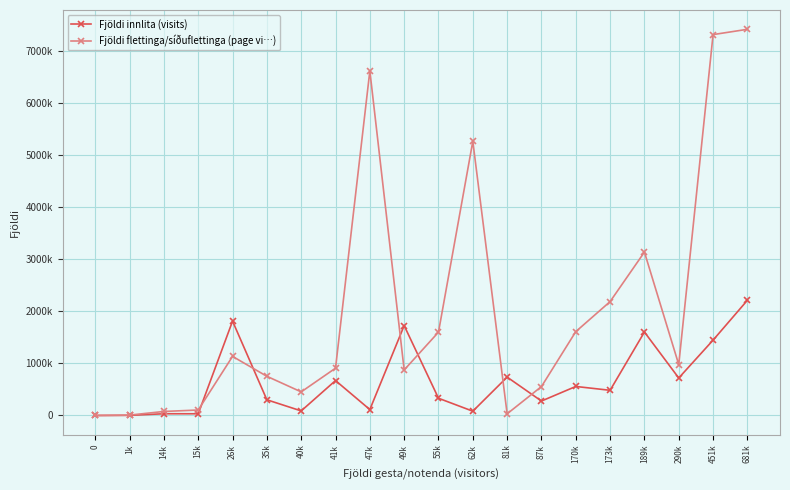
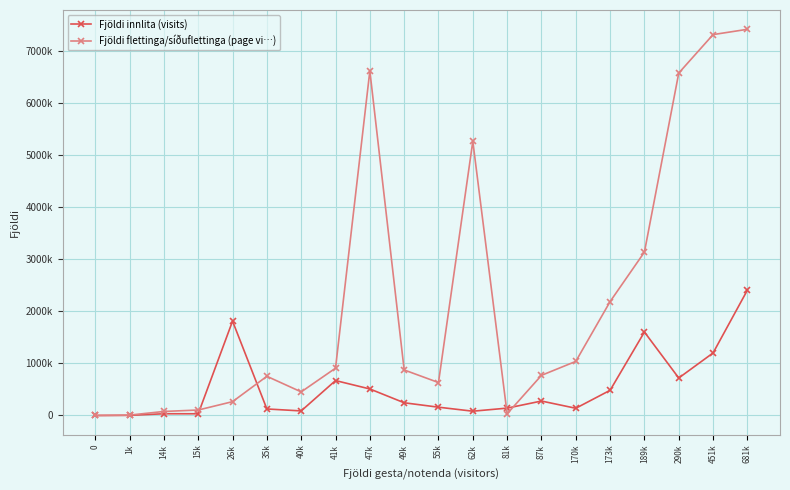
Fjöldi flettinga/síðuflettinga (page vi…), 26k: 1100000 -> 300000
Fjöldi innlita (visits), 35k: 300000 -> 100000
Fjöldi innlita (visits), 47k: 100000 -> 500000
Fjöldi innlita (visits), 49k: 1700000 -> 200000
Fjöldi innlita (visits), 55k: 300000 -> 200000
Fjöldi flettinga/síðuflettinga (page vi…), 55k: 1600000 -> 600000
Fjöldi innlita (visits), 81k: 700000 -> 100000
Fjöldi flettinga/síðuflettinga (page vi…), 87k: 600000 -> 800000
Fjöldi innlita (visits), 170k: 600000 -> 100000
Fjöldi flettinga/síðuflettinga (page vi…), 170k: 1600000 -> 1000000
Fjöldi flettinga/síðuflettinga (page vi…), 290k: 1000000 -> 6600000
Fjöldi innlita (visits), 451k: 1400000 -> 1200000
Fjöldi innlita (visits), 681k: 2200000 -> 2400000
